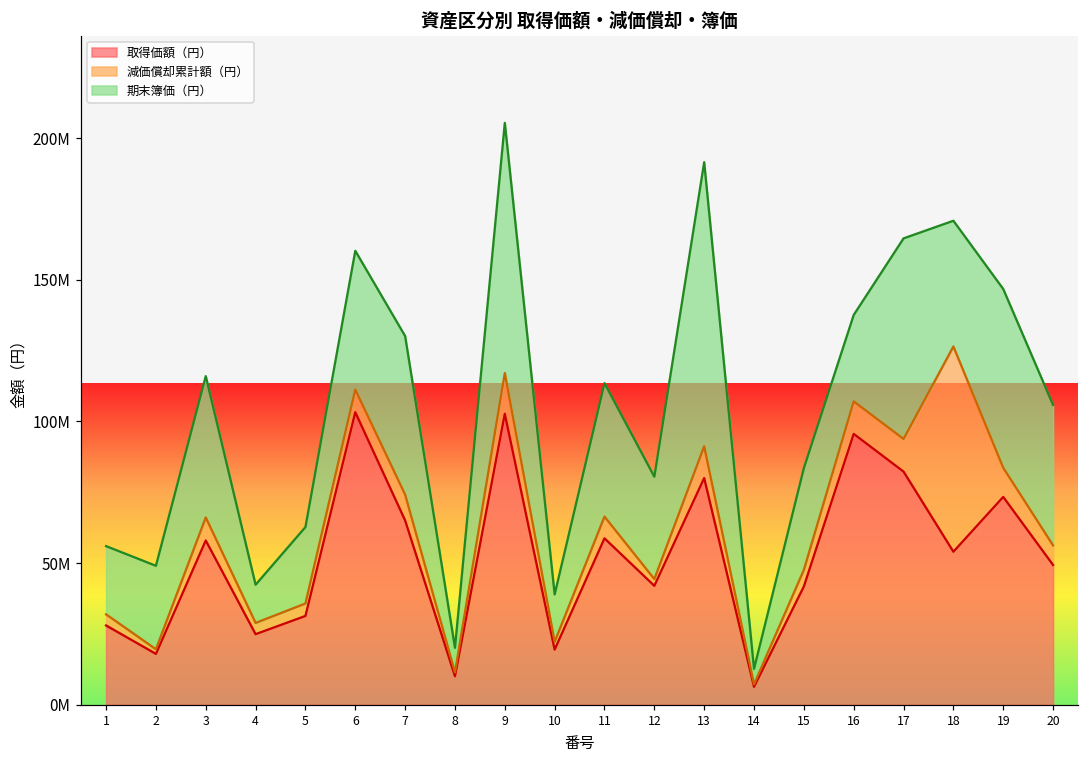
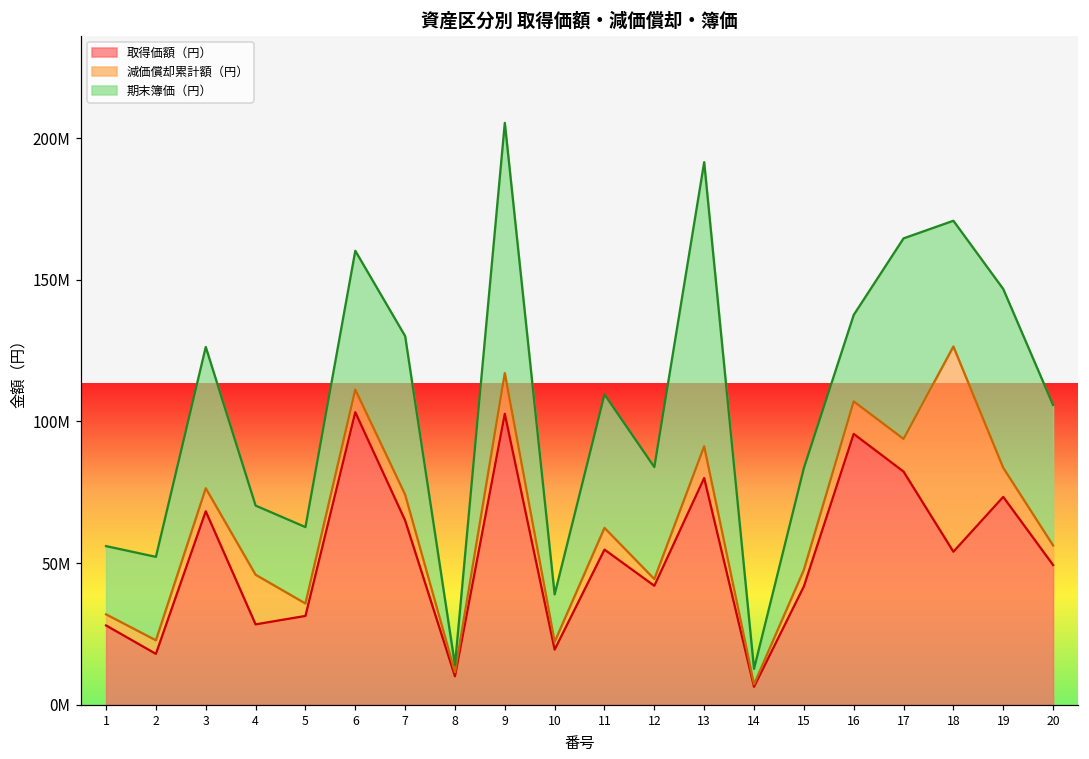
減価償却累計額（円）, 2: 2000000 -> 5000000
取得価額（円）, 3: 58000000 -> 68000000
取得価額（円）, 4: 25000000 -> 28000000
減価償却累計額（円）, 4: 4000000 -> 18000000
期末簿価（円）, 4: 13000000 -> 24000000
期末簿価（円）, 8: 9000000 -> 3000000
取得価額（円）, 11: 59000000 -> 55000000
期末簿価（円）, 12: 36000000 -> 40000000
